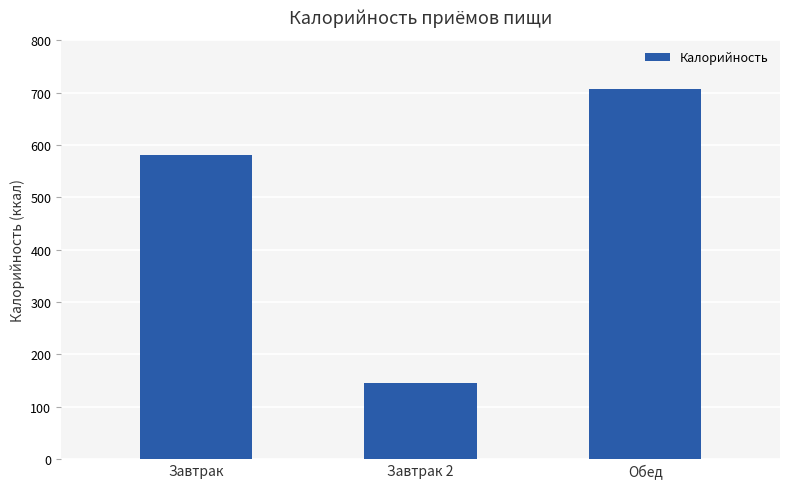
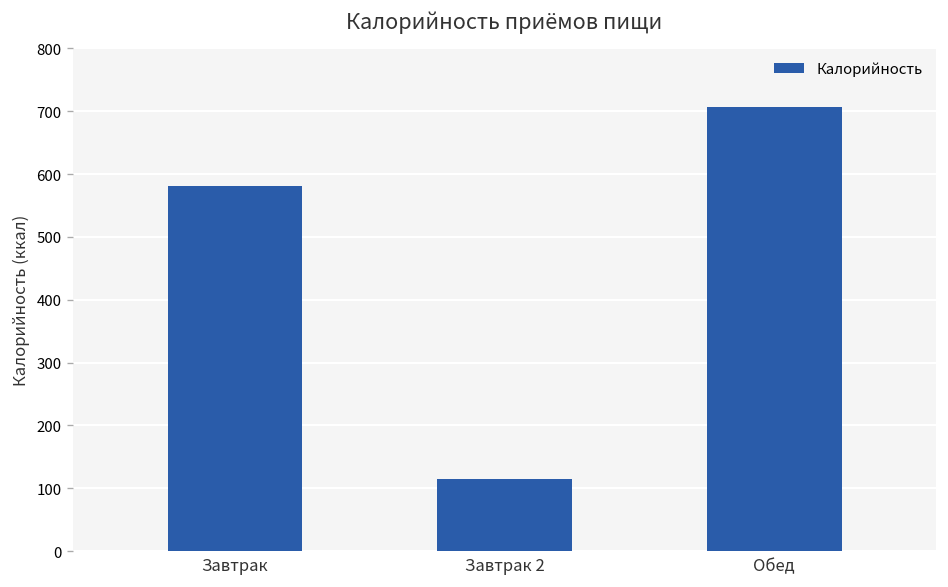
Завтрак 2: 150 -> 110
